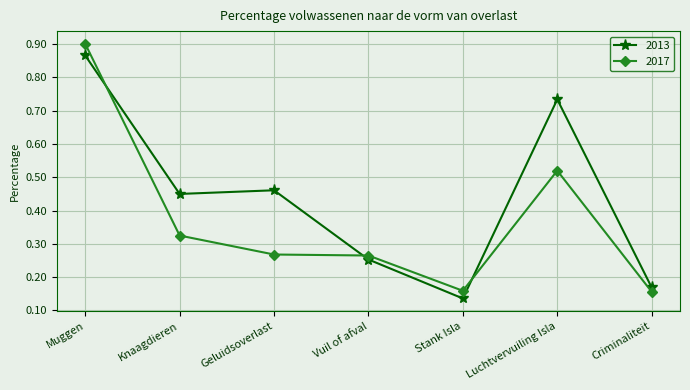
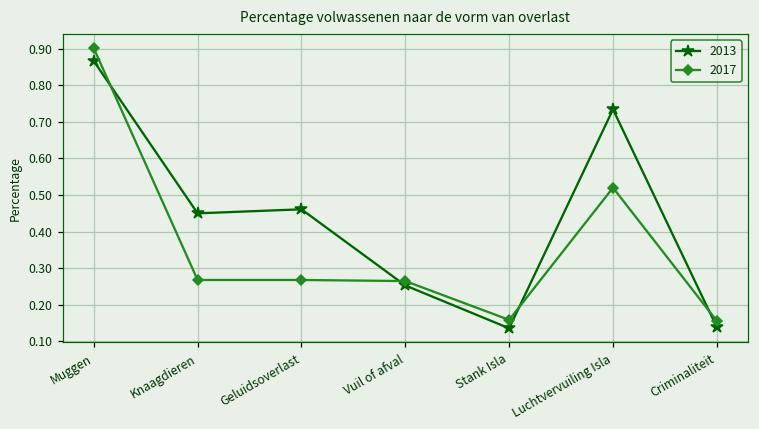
2017, Knaagdieren: 0.33 -> 0.27
2013, Criminaliteit: 0.17 -> 0.14
